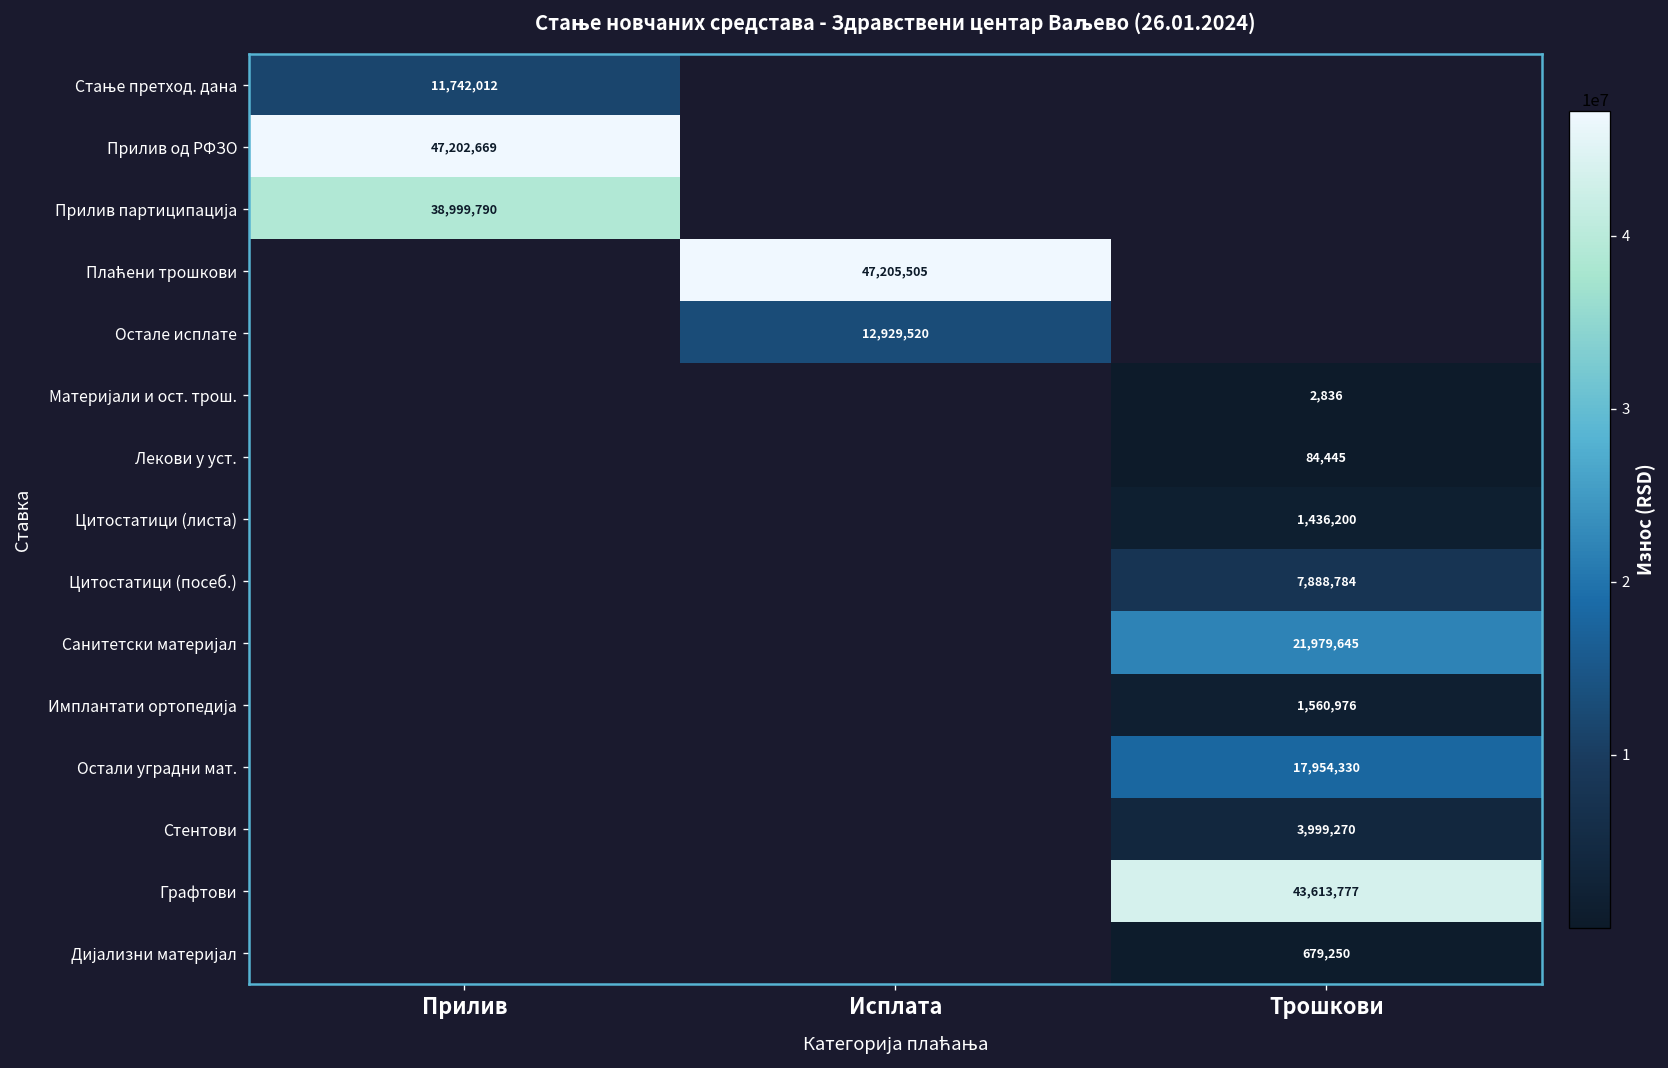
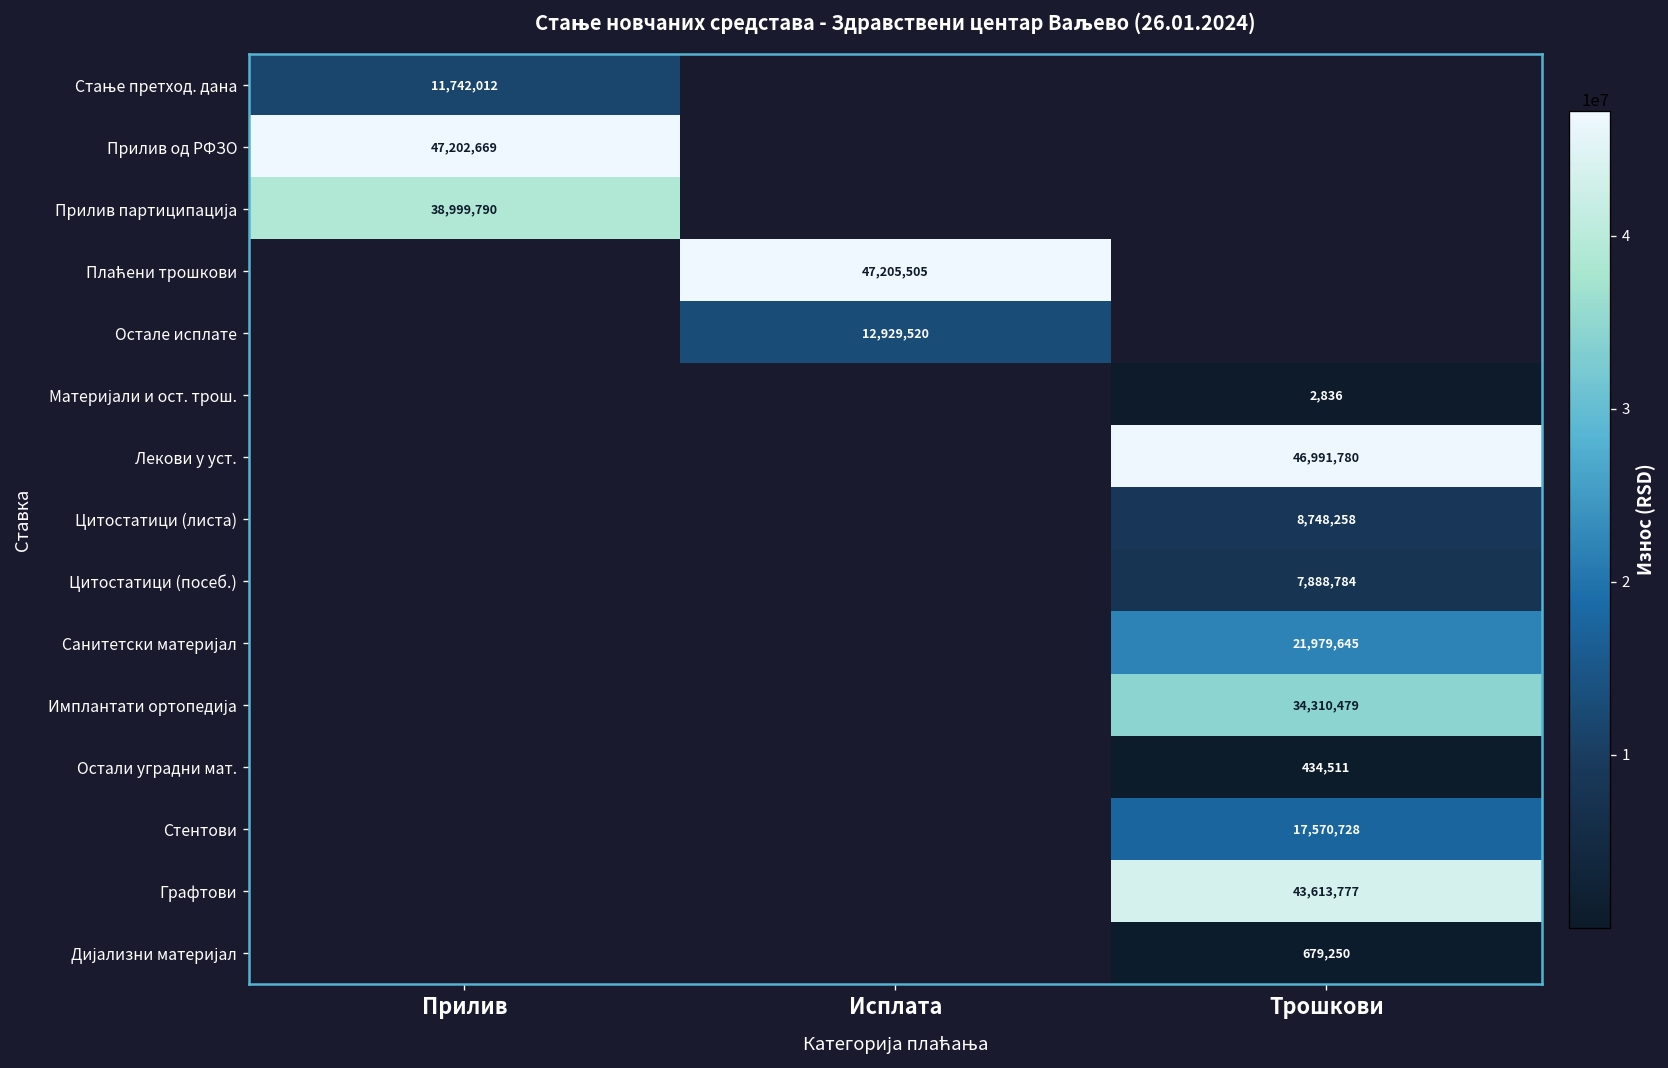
Лекови у уст., Трошкови: 84,445 -> 46,991,780
Цитостатици (листа), Трошкови: 1,436,200 -> 8,748,258
Имплантати ортопедија, Трошкови: 1,560,976 -> 34,310,479
Остали уградни мат., Трошкови: 17,954,330 -> 434,511
Стентови, Трошкови: 3,999,270 -> 17,570,728
